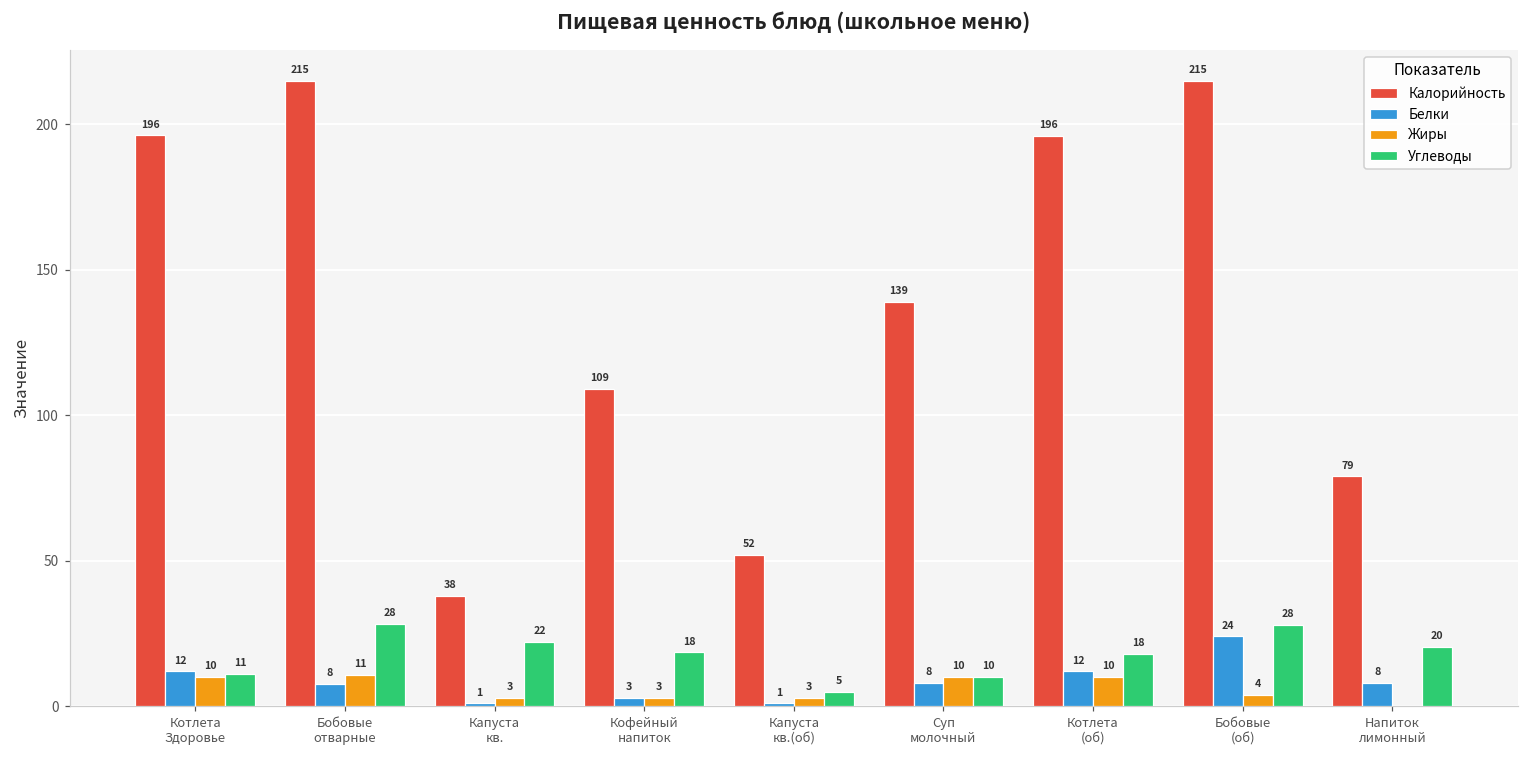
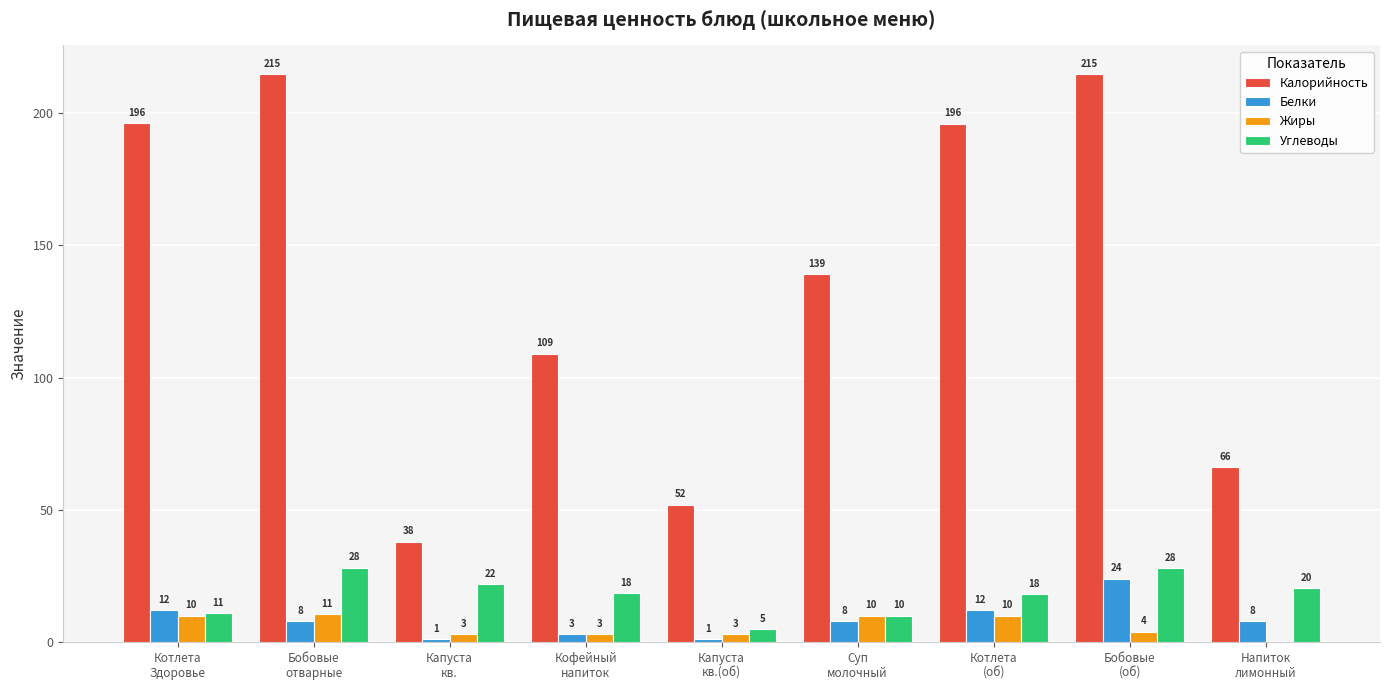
Калорийность, Напиток лимонный: 79 -> 66
